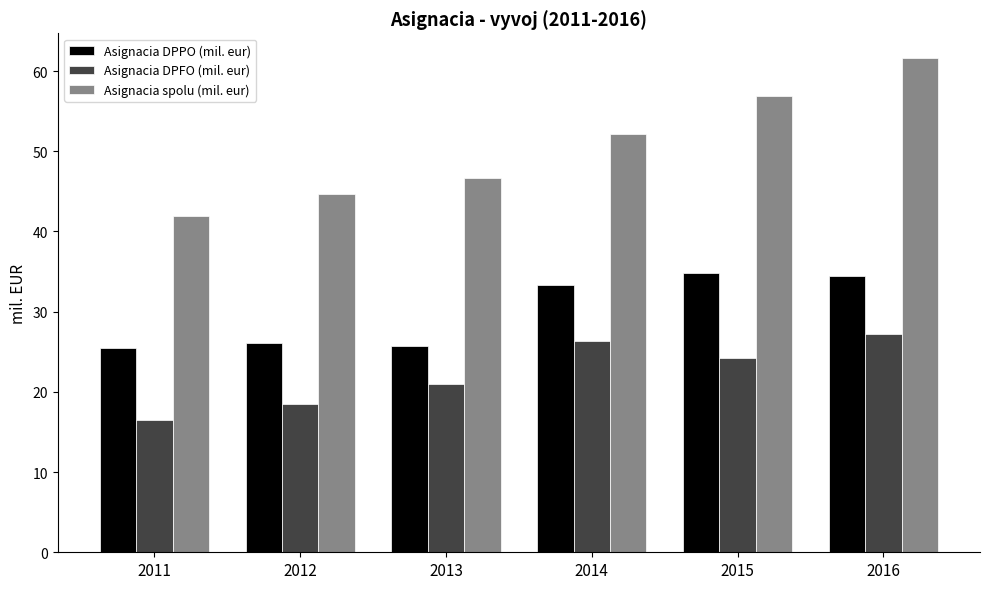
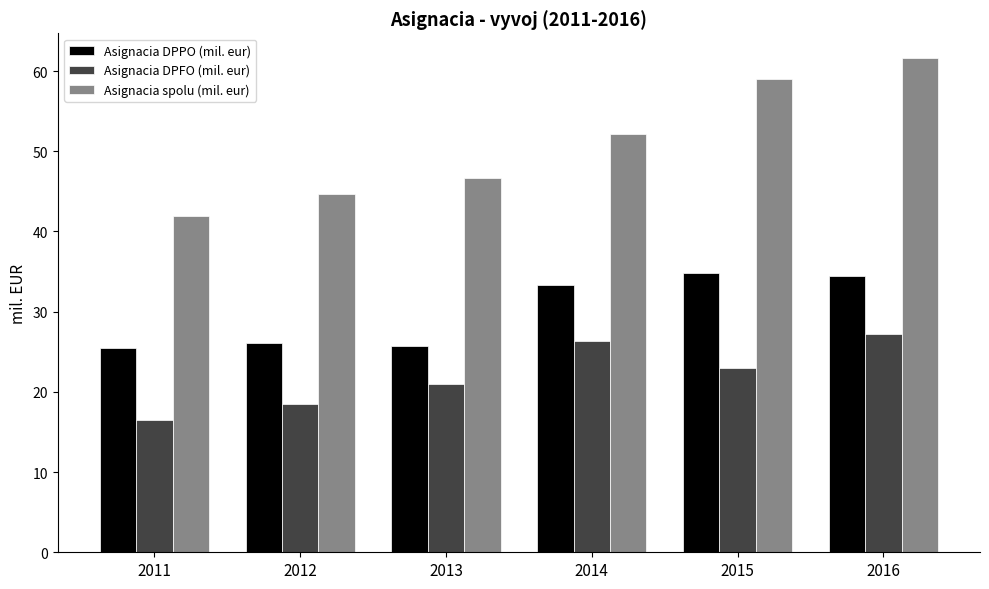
Asignacia DPFO (mil. eur), 2015: 24 -> 23
Asignacia spolu (mil. eur), 2015: 57 -> 59
